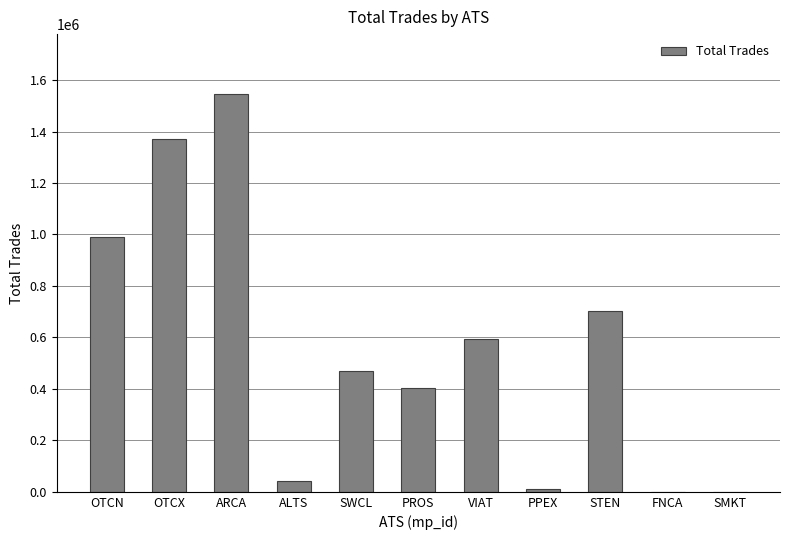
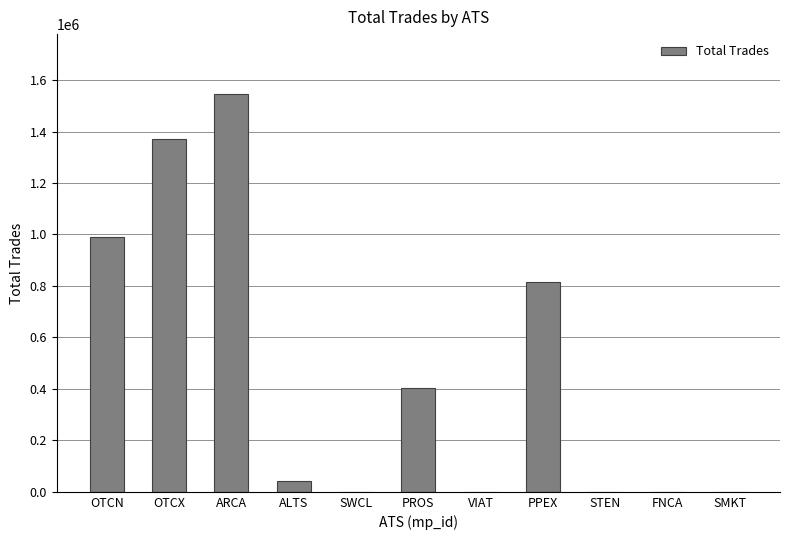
SWCL: 470000 -> 0
VIAT: 590000 -> 0
PPEX: 10000 -> 810000
STEN: 700000 -> 0
